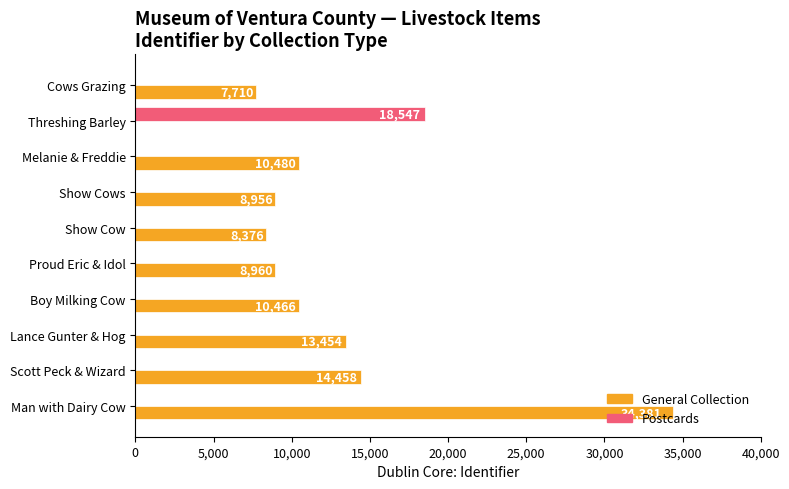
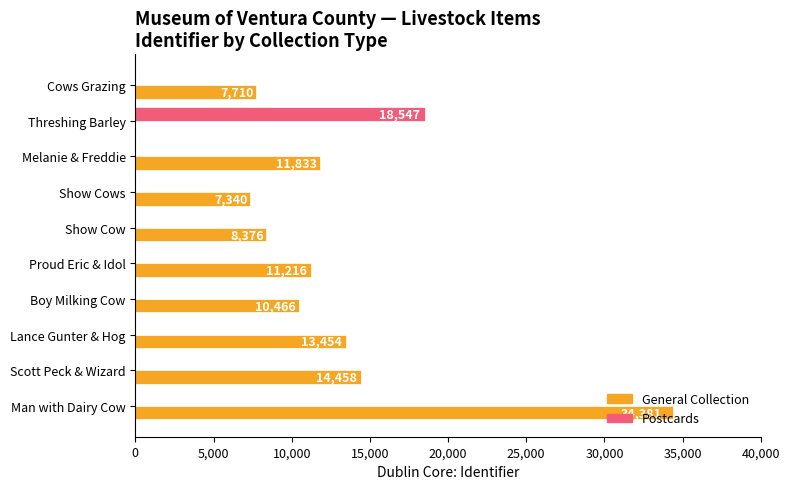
General Collection, Melanie & Freddie: 10,480 -> 11,833
General Collection, Show Cows: 8,956 -> 7,340
General Collection, Proud Eric & Idol: 8,960 -> 11,216
